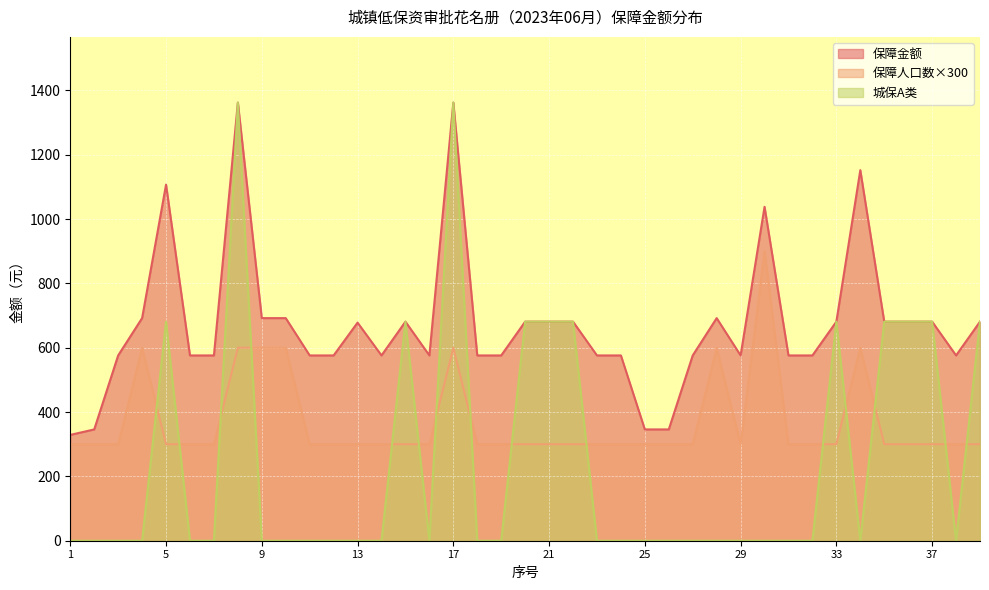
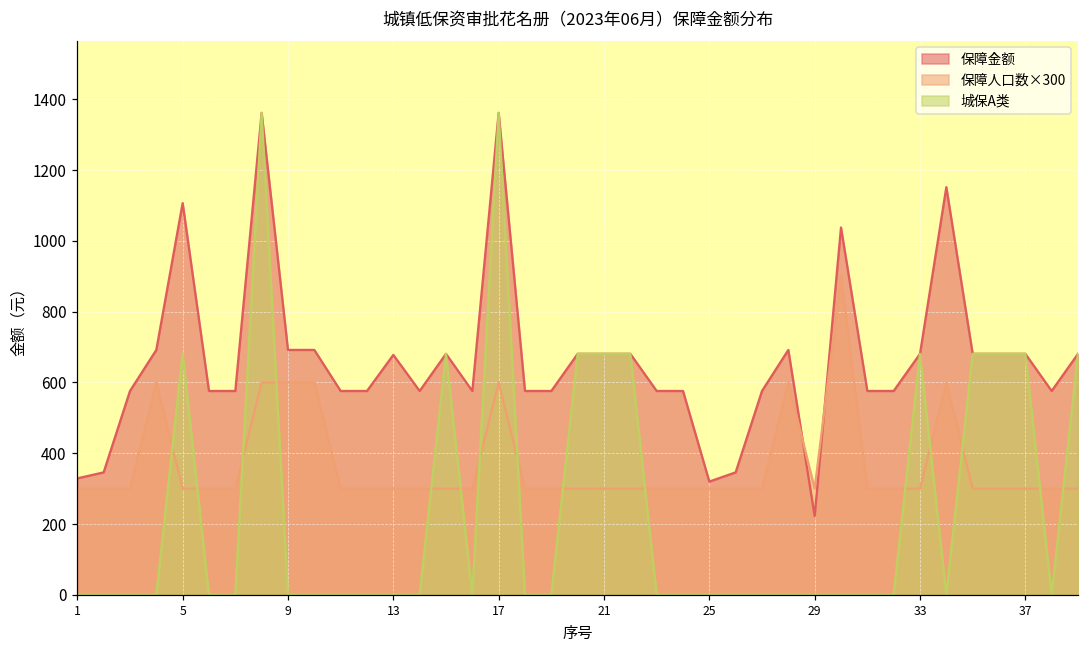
保障金额, 25: 350 -> 320
保障金额, 29: 580 -> 220
